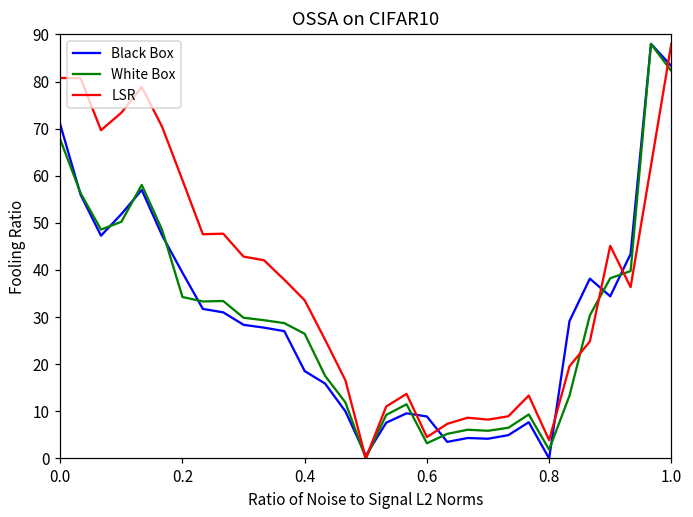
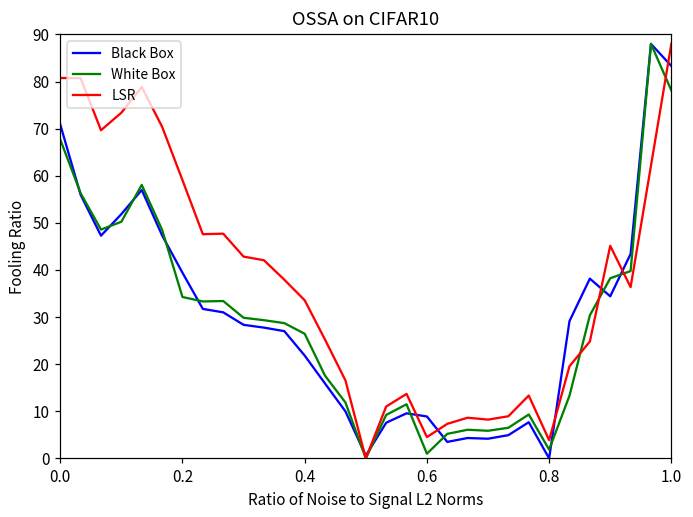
Black Box, 0.4: 19 -> 22
White Box, 0.6: 3 -> 1
White Box, 1.0: 82 -> 78
